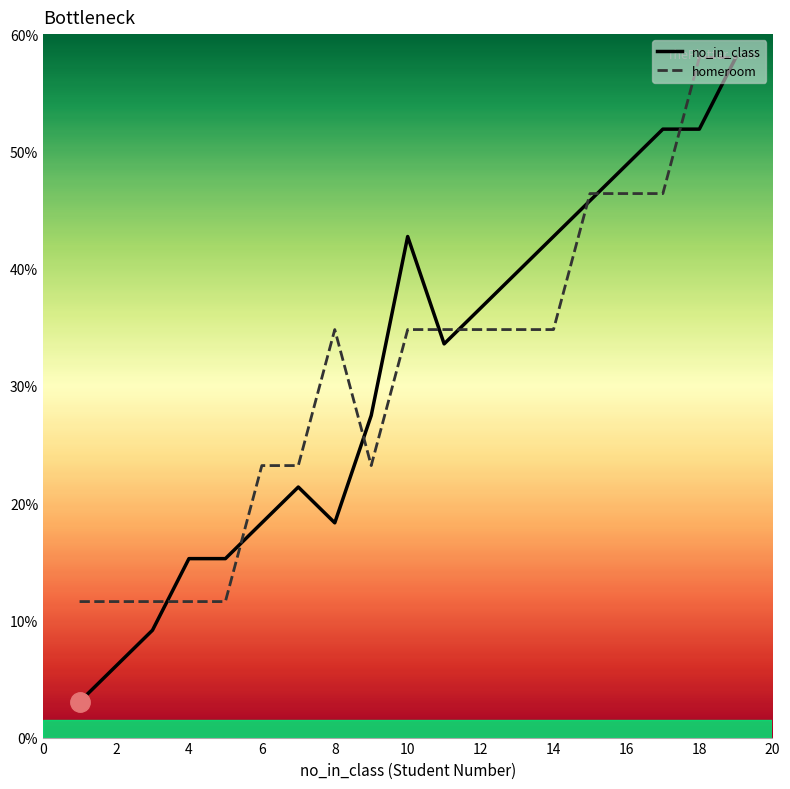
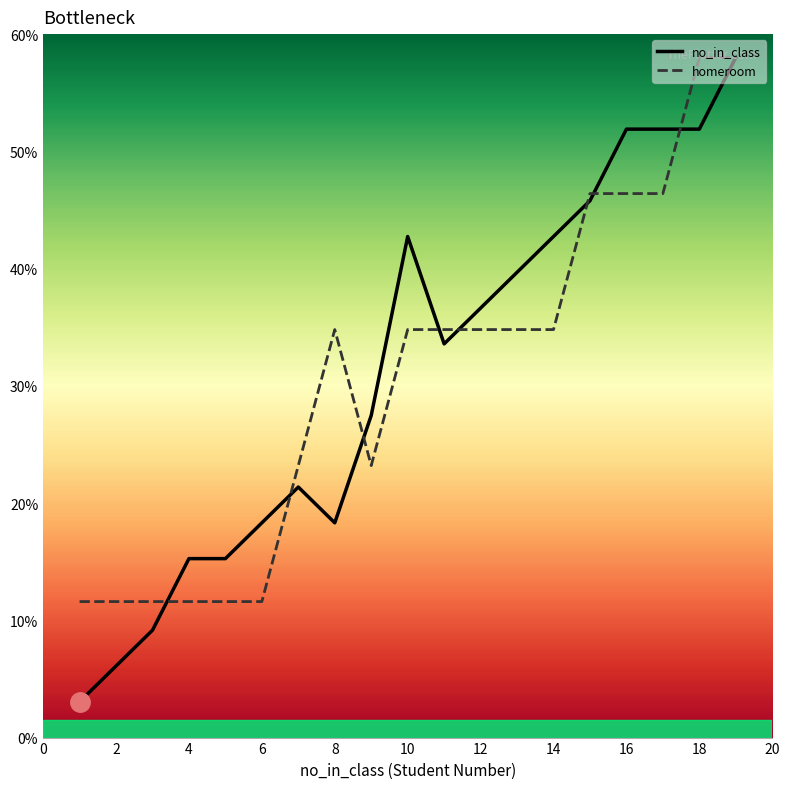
homeroom, 6: 23.2% -> 11.6%
no_in_class, 16: 48.8% -> 51.9%
